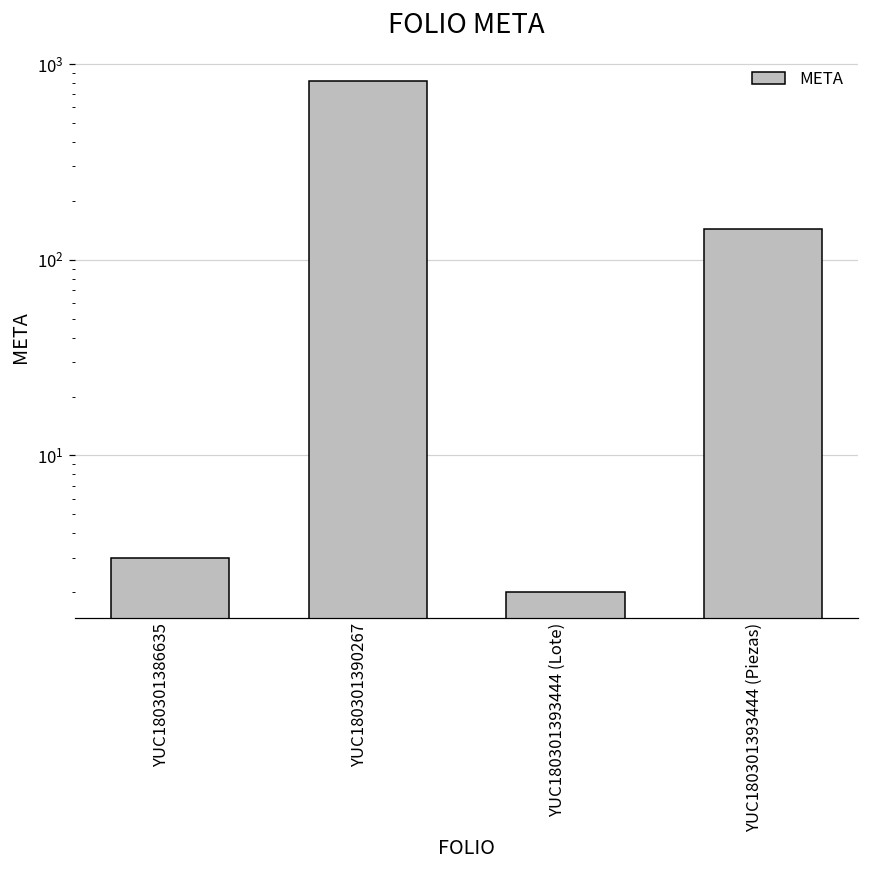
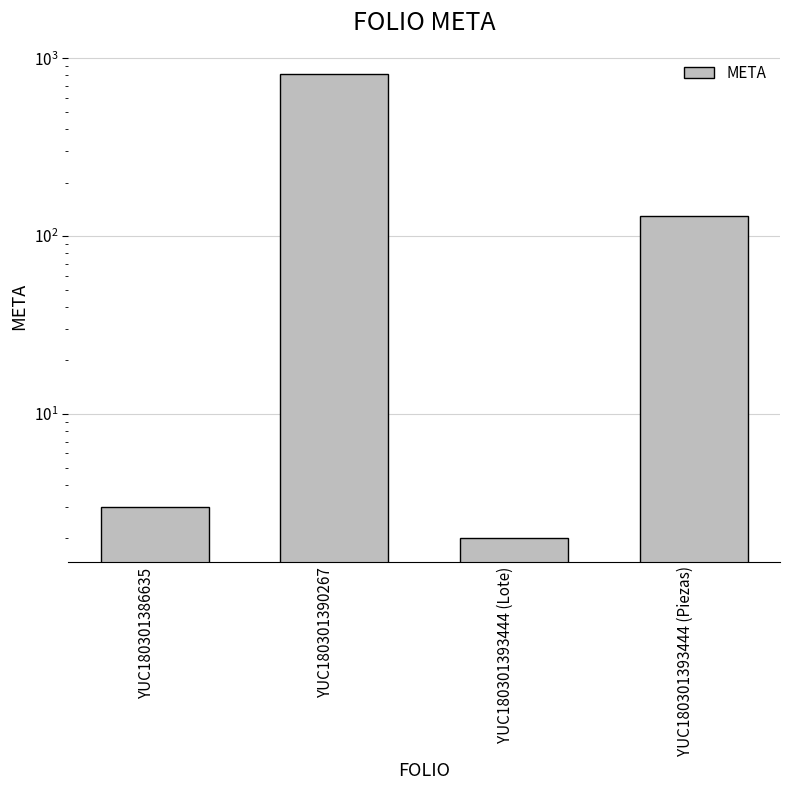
YUC180301393444 (Piezas): 140 -> 130
